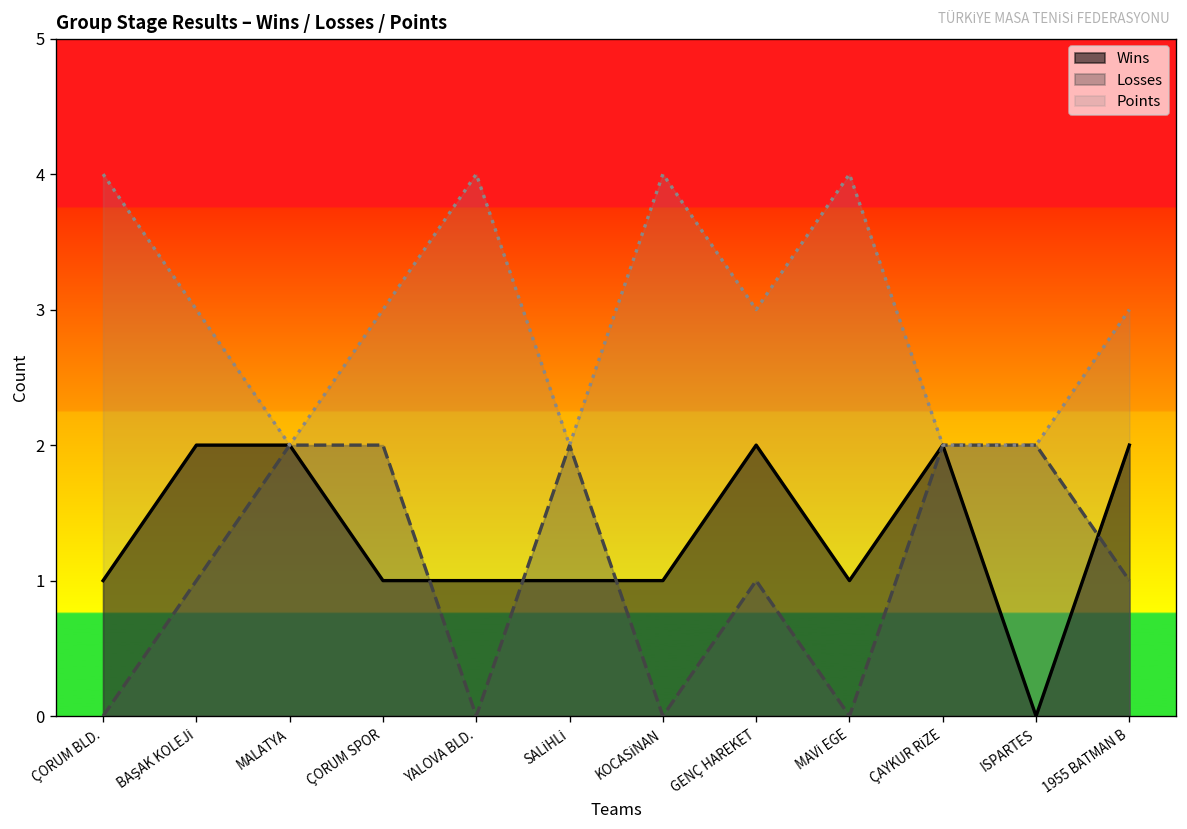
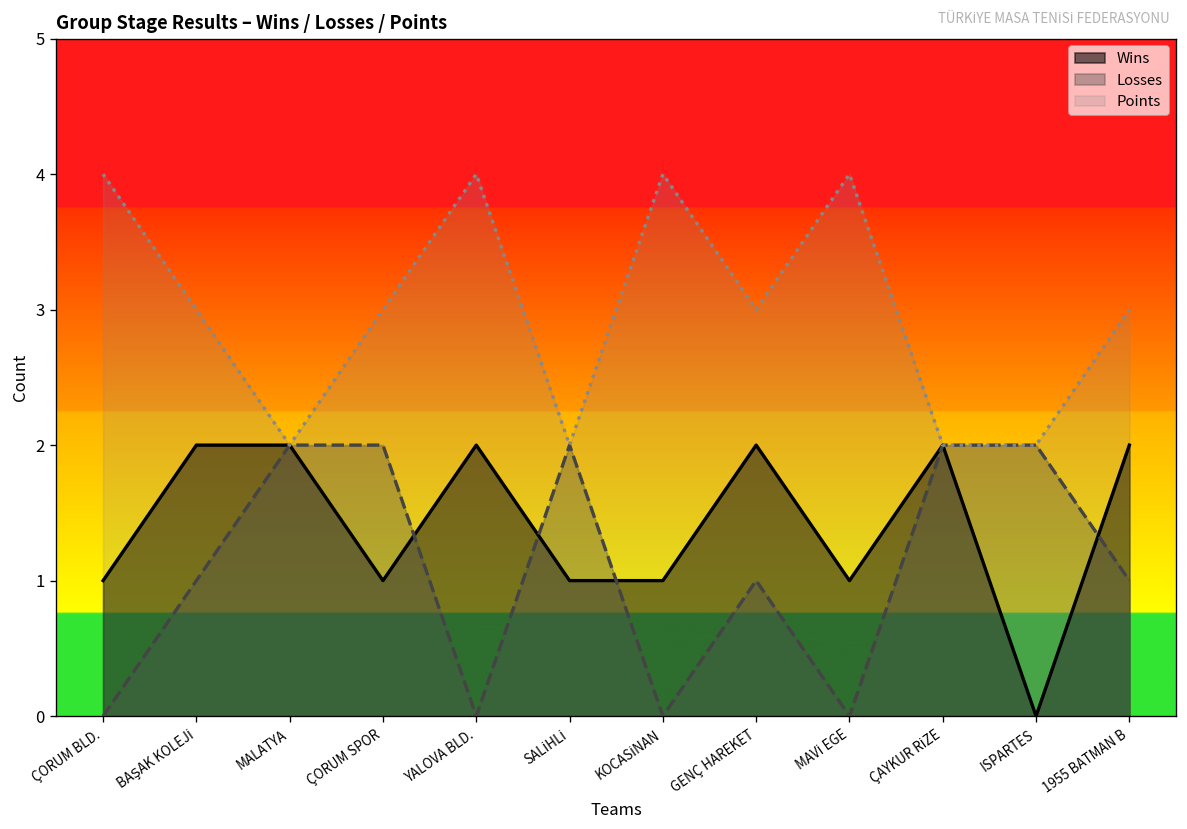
Wins, YALOVA BLD.: 1 -> 2
